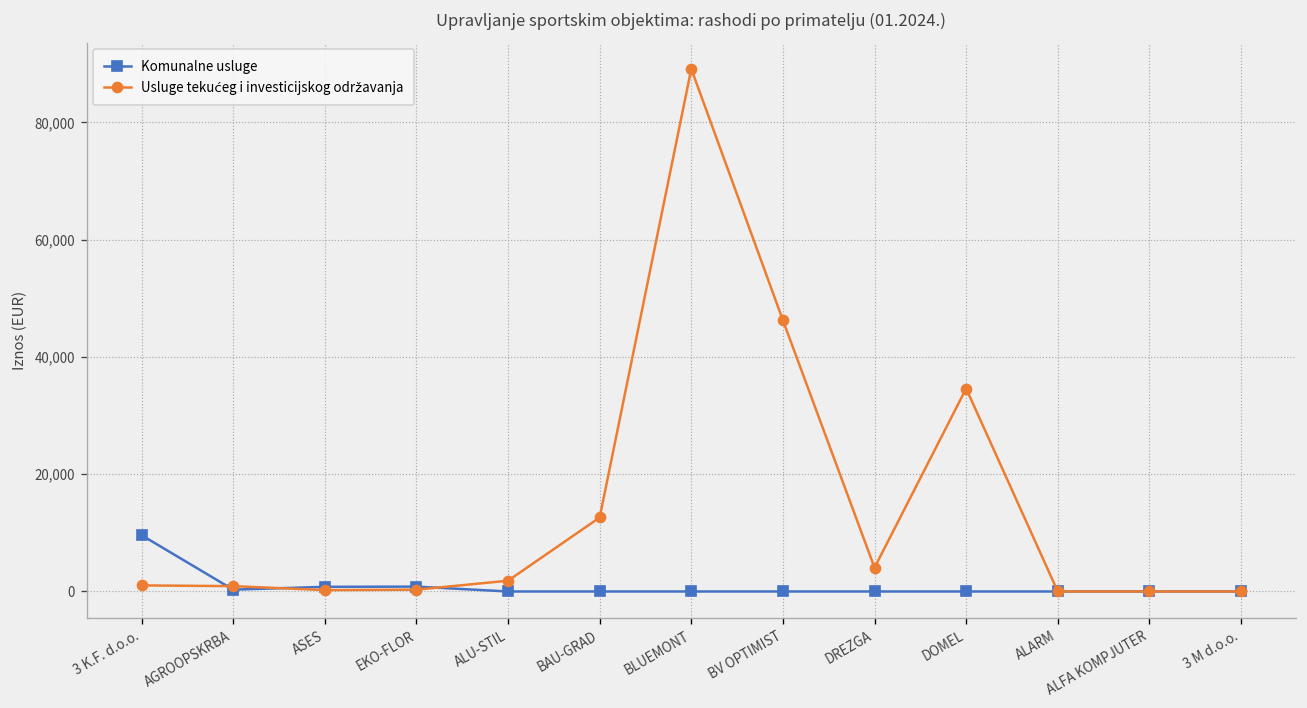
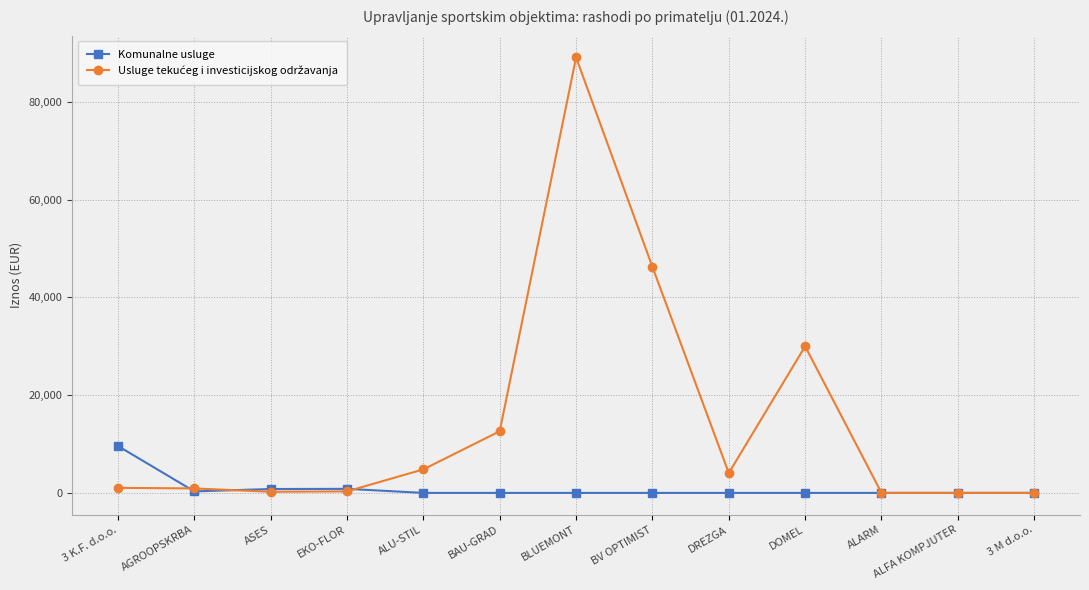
Usluge tekućeg i investicijskog održavanja, ALU-STIL: 2,000 -> 5,000
Usluge tekućeg i investicijskog održavanja, DOMEL: 35,000 -> 30,000
